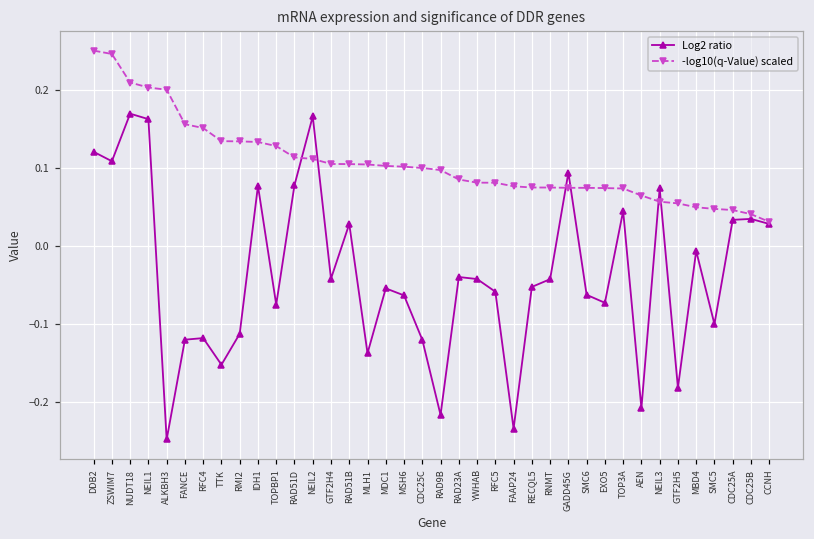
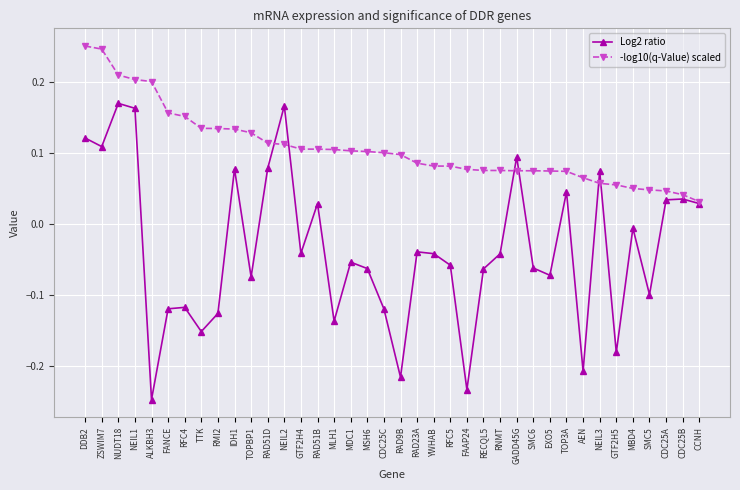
Log2 ratio, RMI2: -0.11 -> -0.13
Log2 ratio, RECQL5: -0.05 -> -0.06
